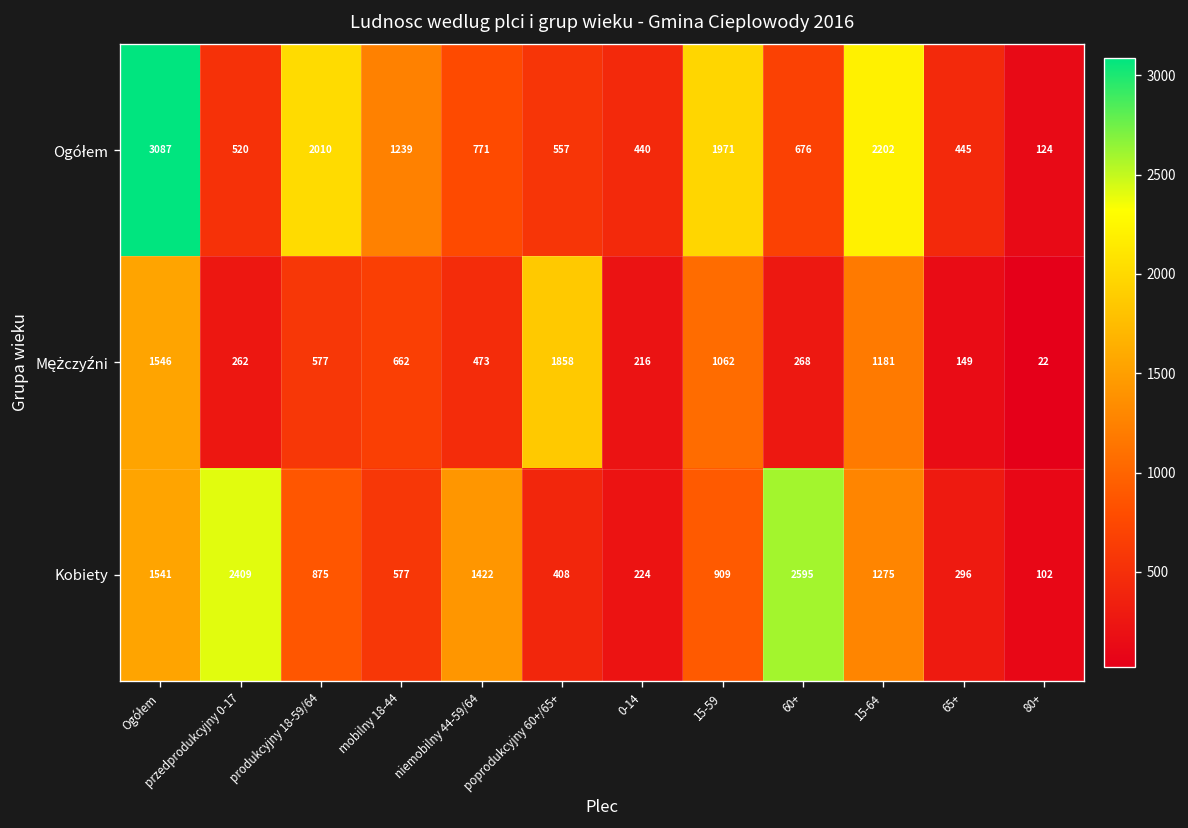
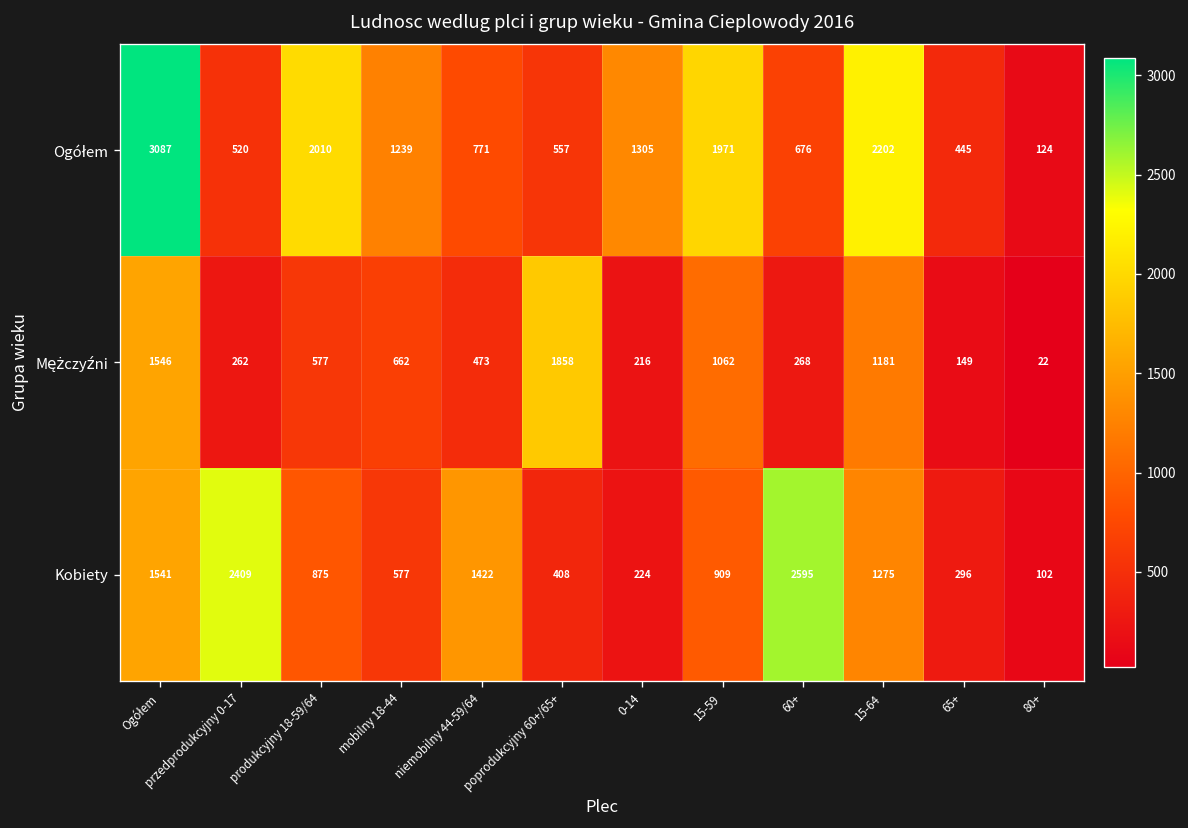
Ogółem, 0-14: 440 -> 1305
